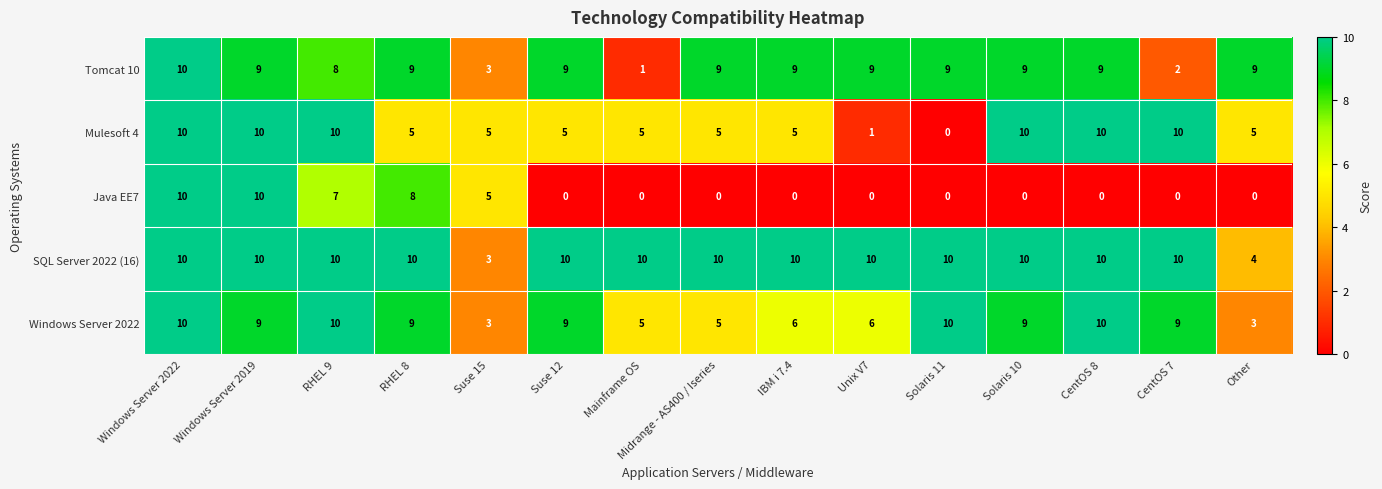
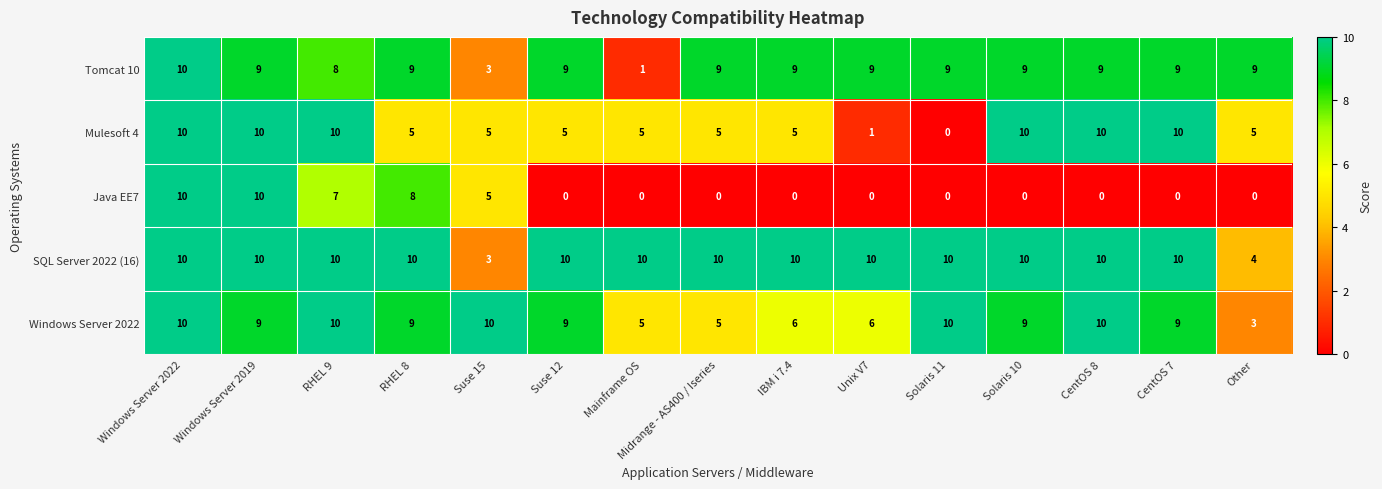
Tomcat 10, CentOS 7: 2 -> 9
Windows Server 2022, Suse 15: 3 -> 10
